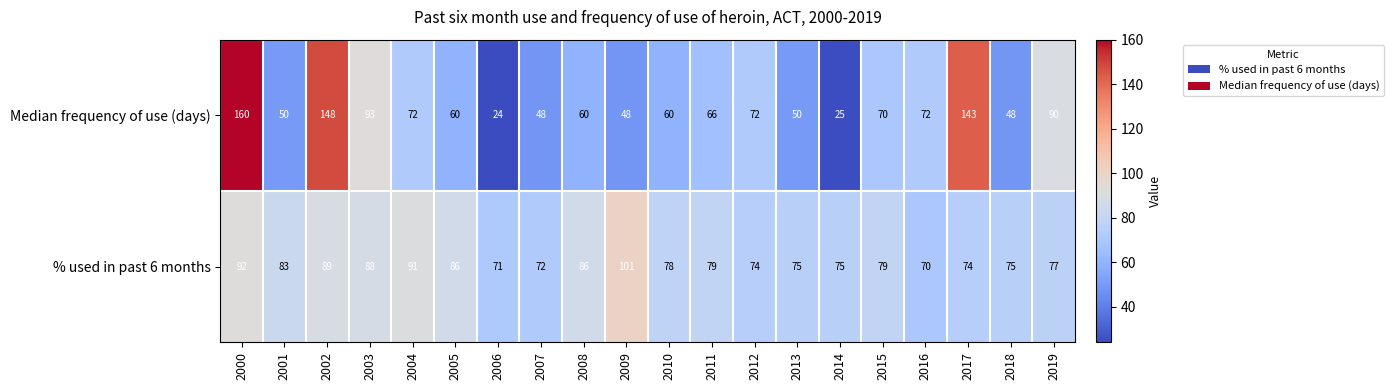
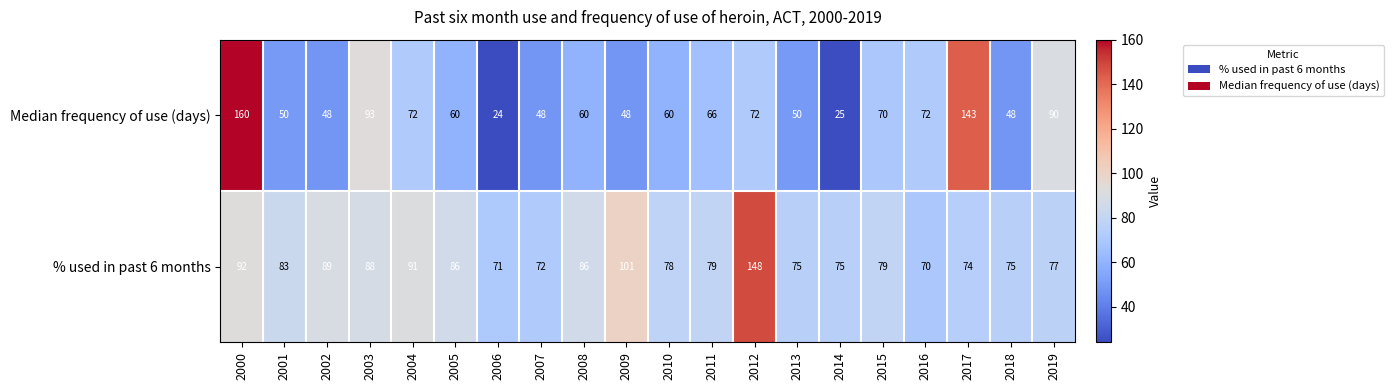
Median frequency of use (days), 2002: 148 -> 48
% used in past 6 months, 2012: 74 -> 148
